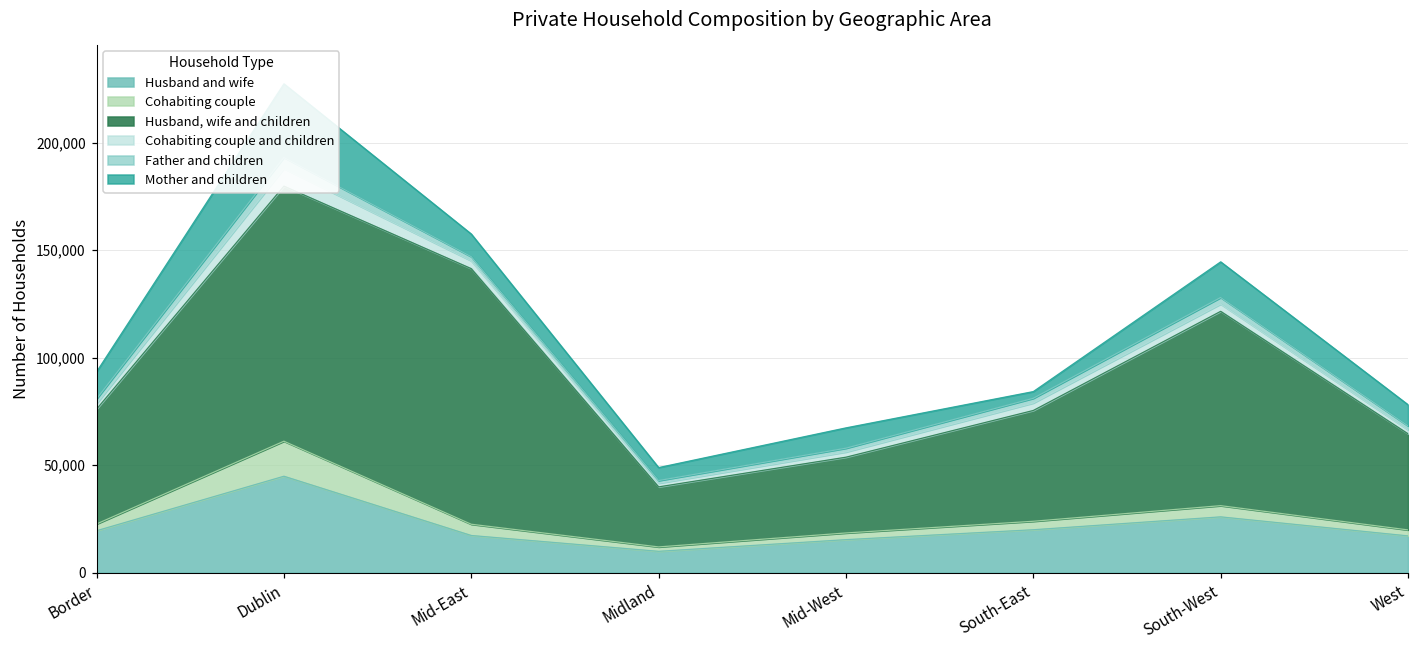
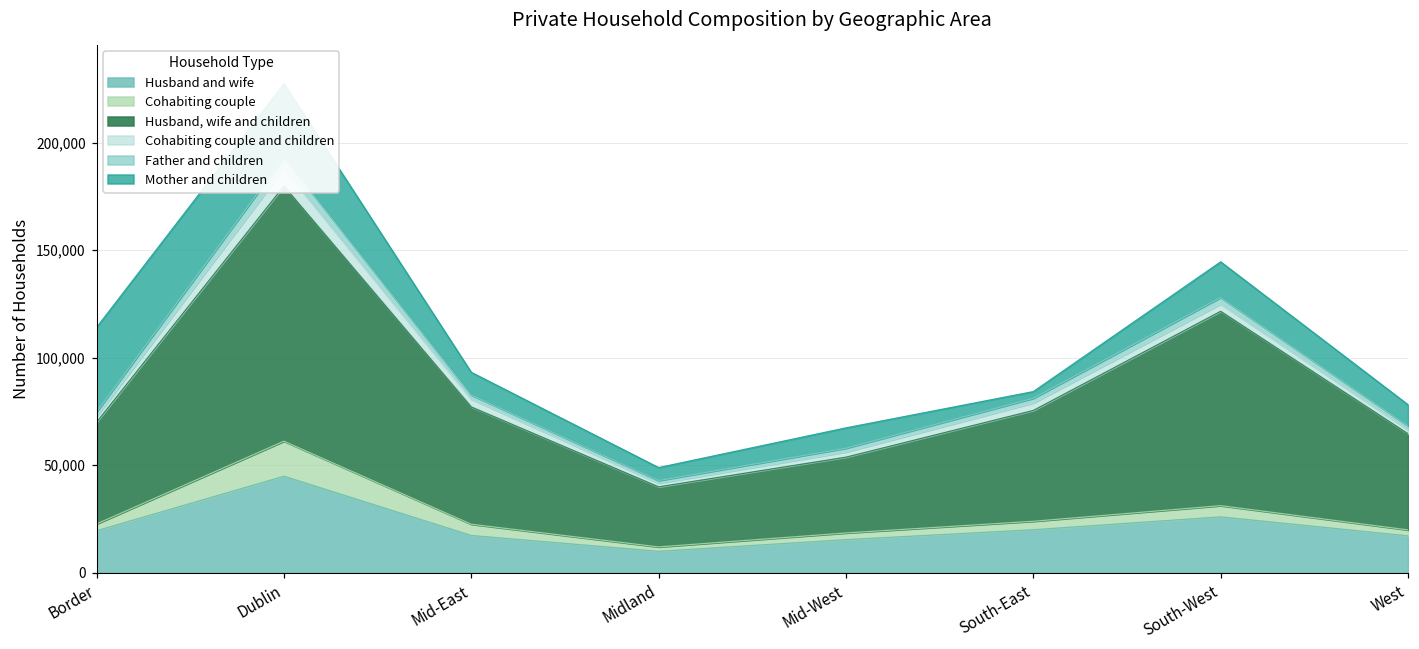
Husband, wife and children, Border: 53,000 -> 47,000
Mother and children, Border: 13,000 -> 39,000
Husband, wife and children, Mid-East: 119,000 -> 55,000
